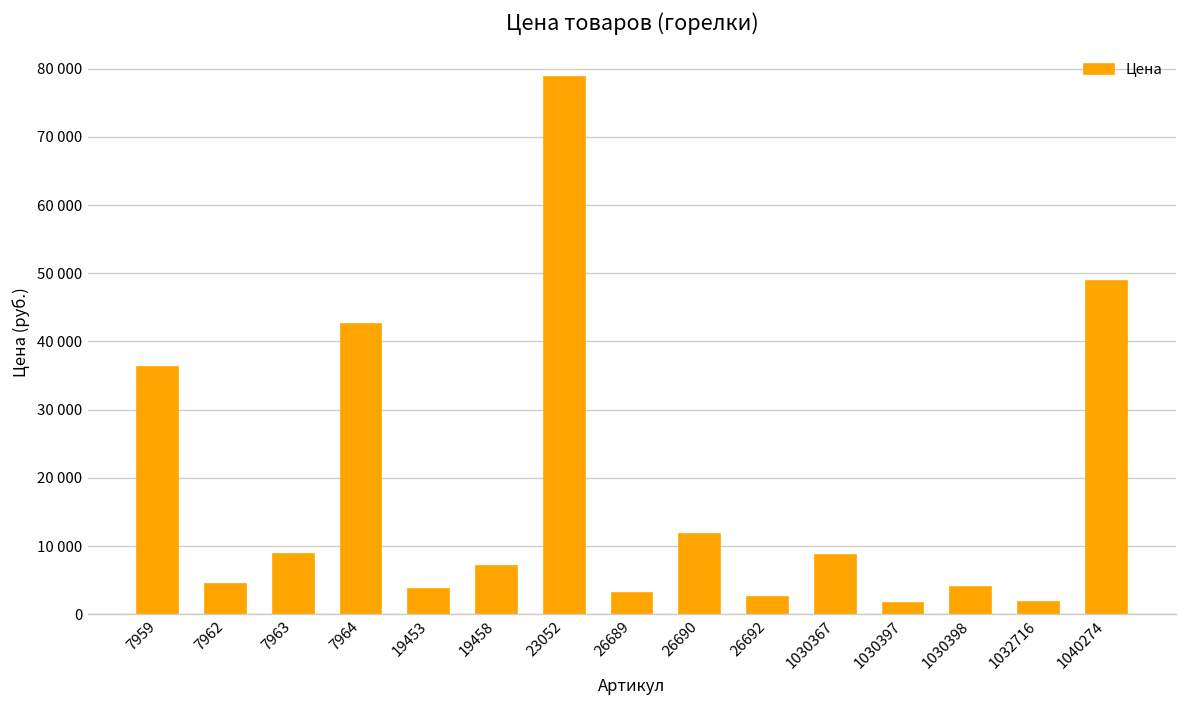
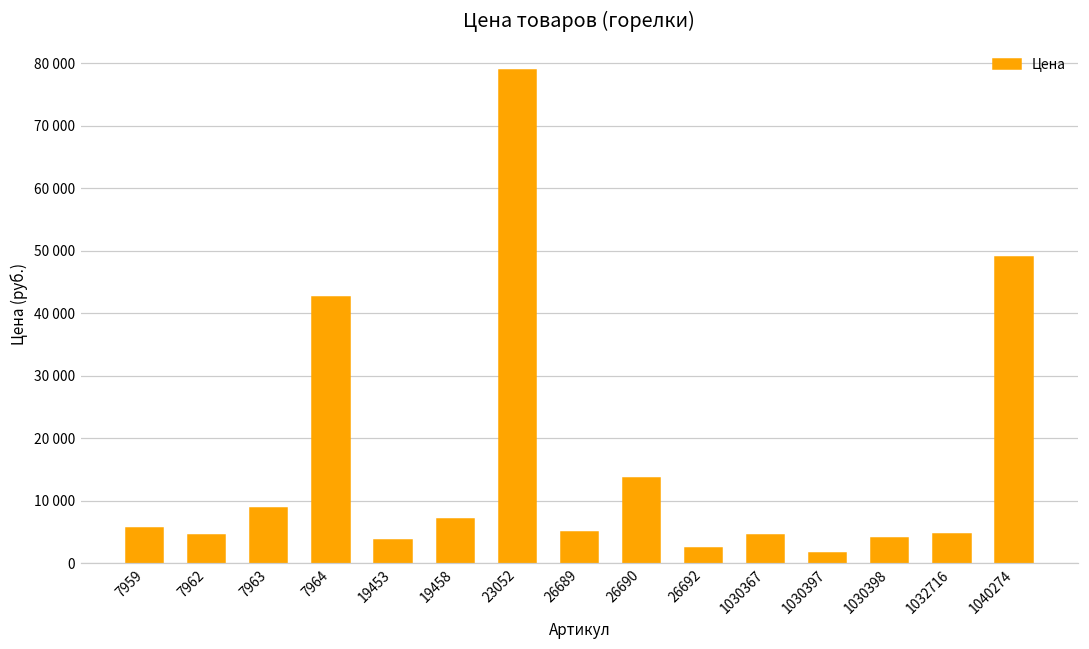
7959: 36000 -> 6000
26689: 3000 -> 5000
26690: 12000 -> 14000
1030367: 9000 -> 5000
1032716: 2000 -> 5000
